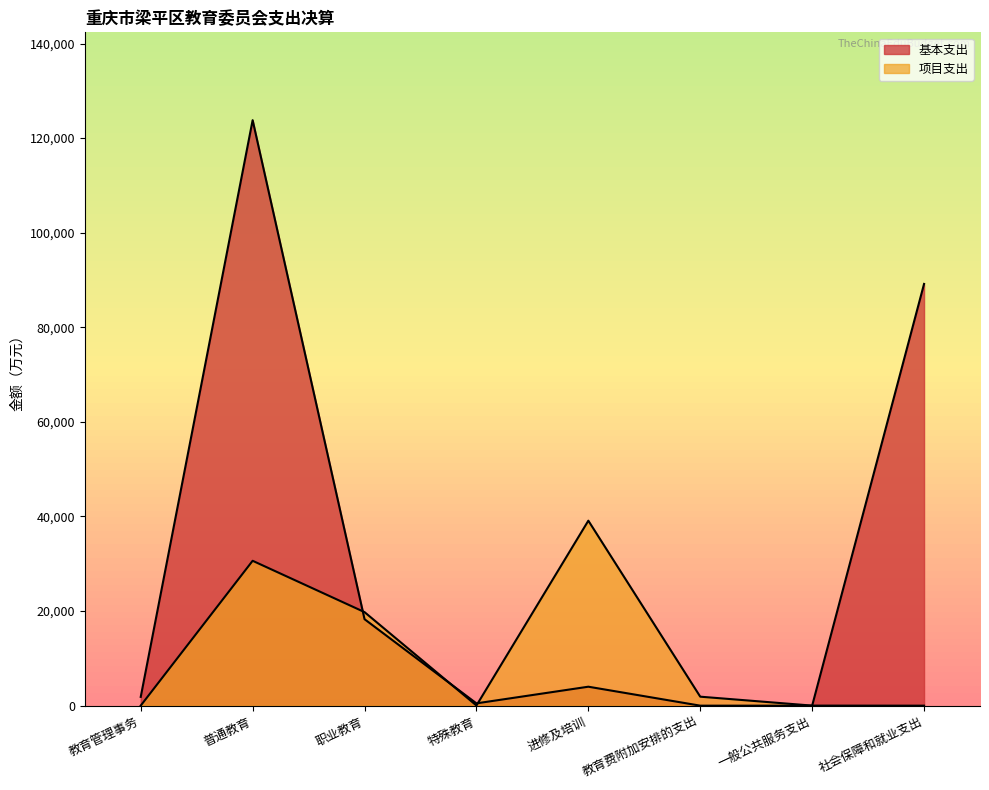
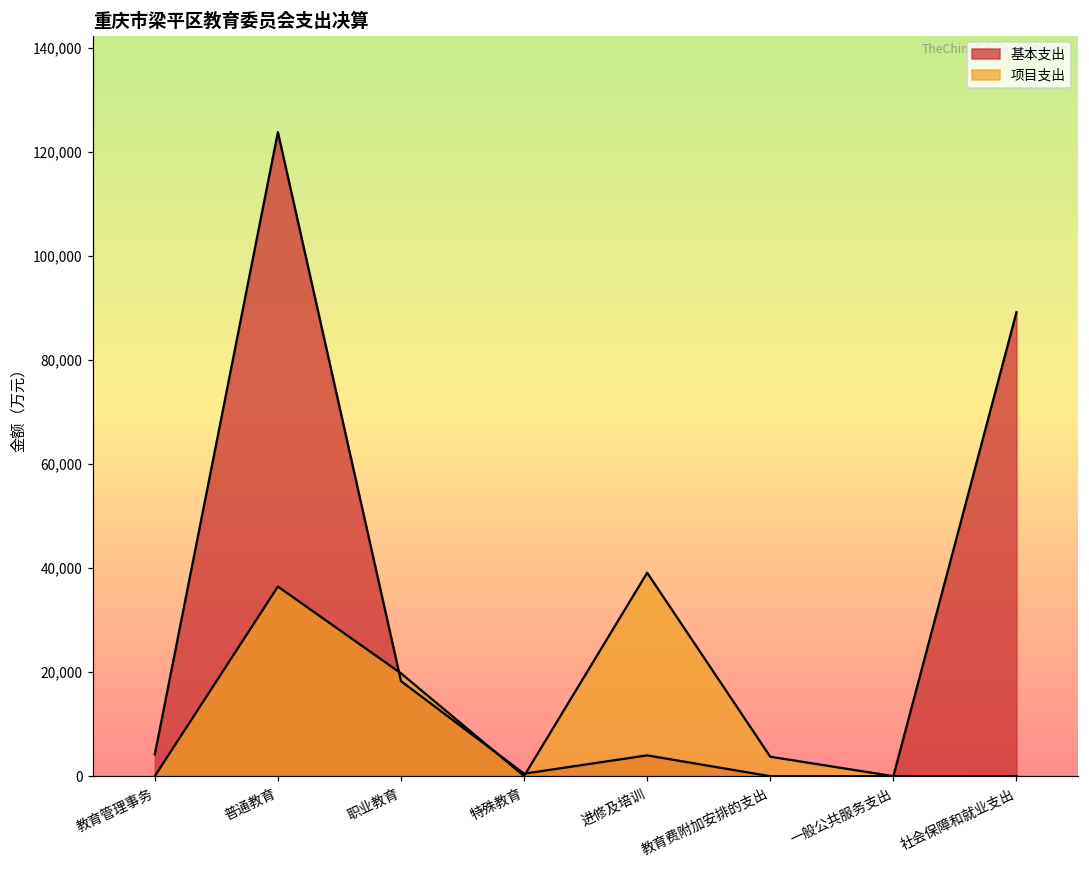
基本支出, 教育管理事务: 2,000 -> 4,000
项目支出, 普通教育: 31,000 -> 36,000
项目支出, 教育费附加安排的支出: 2,000 -> 4,000
